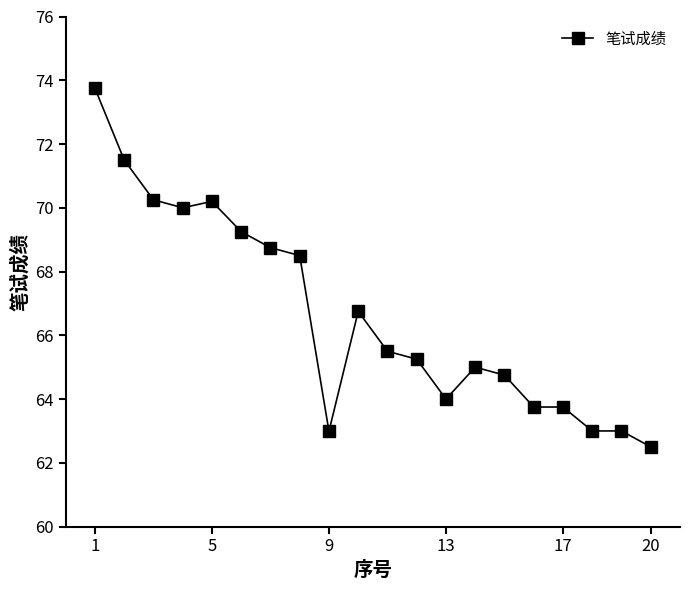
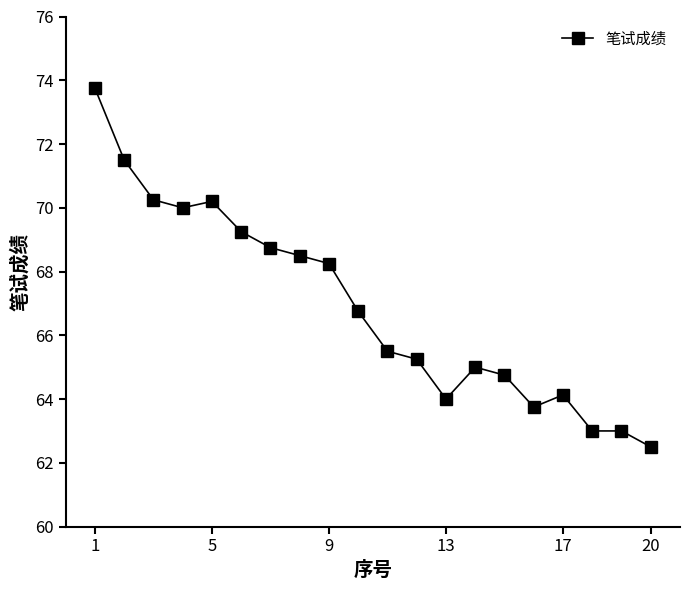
9: 63.0 -> 68.3
17: 63.8 -> 64.1
